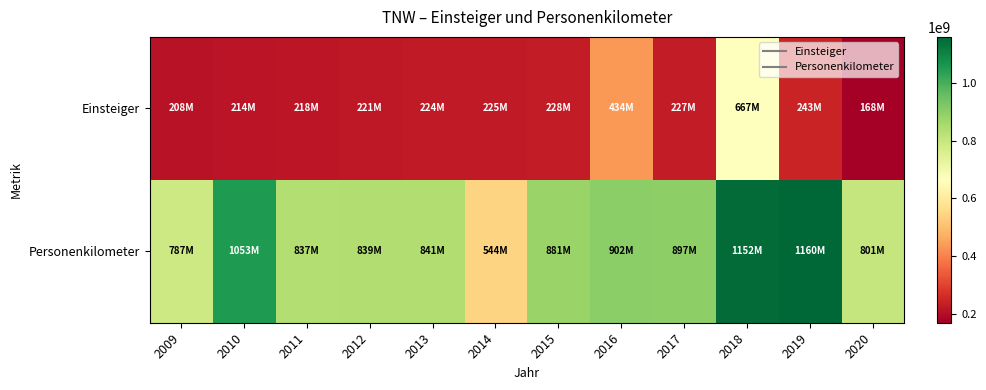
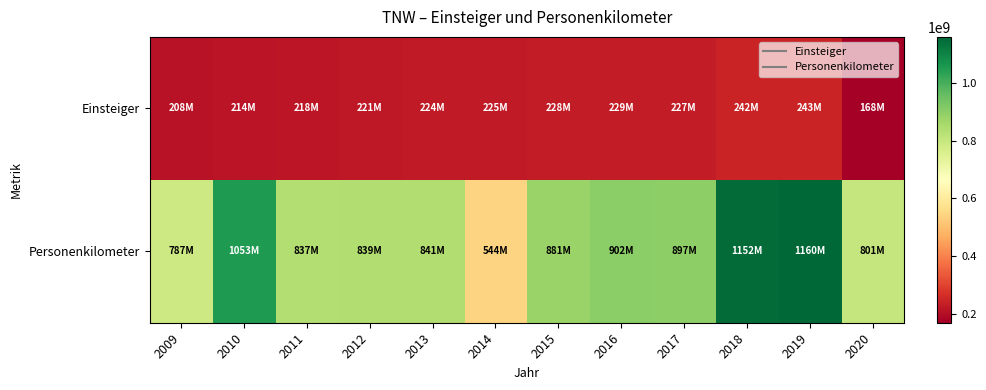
Einsteiger, 2016: 434M -> 229M
Einsteiger, 2018: 667M -> 242M
